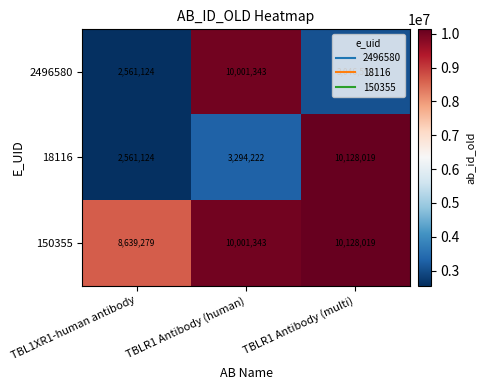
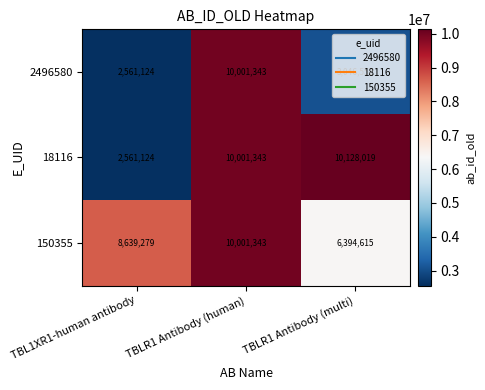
18116, TBLR1 Antibody (human): 3,294,222 -> 10,001,343
150355, TBLR1 Antibody (multi): 10,128,019 -> 6,394,615
